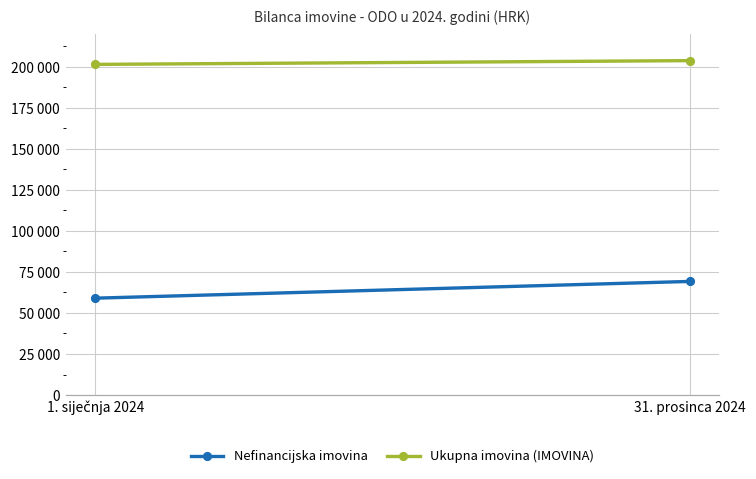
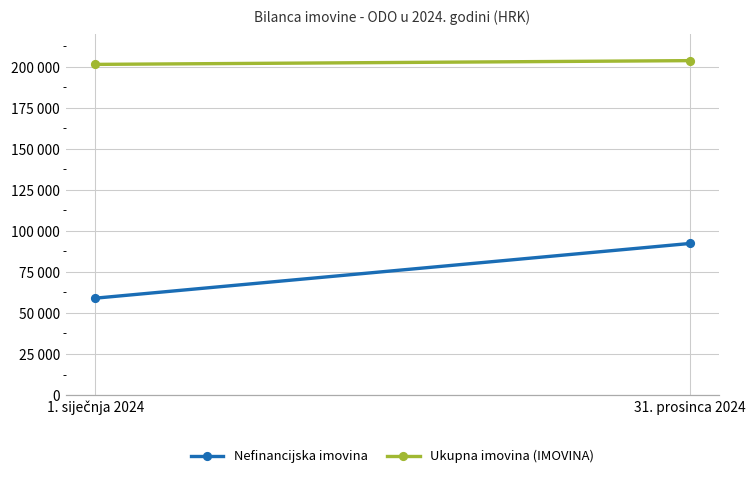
Nefinancijska imovina, 31. prosinca 2024: 69000 -> 92000
